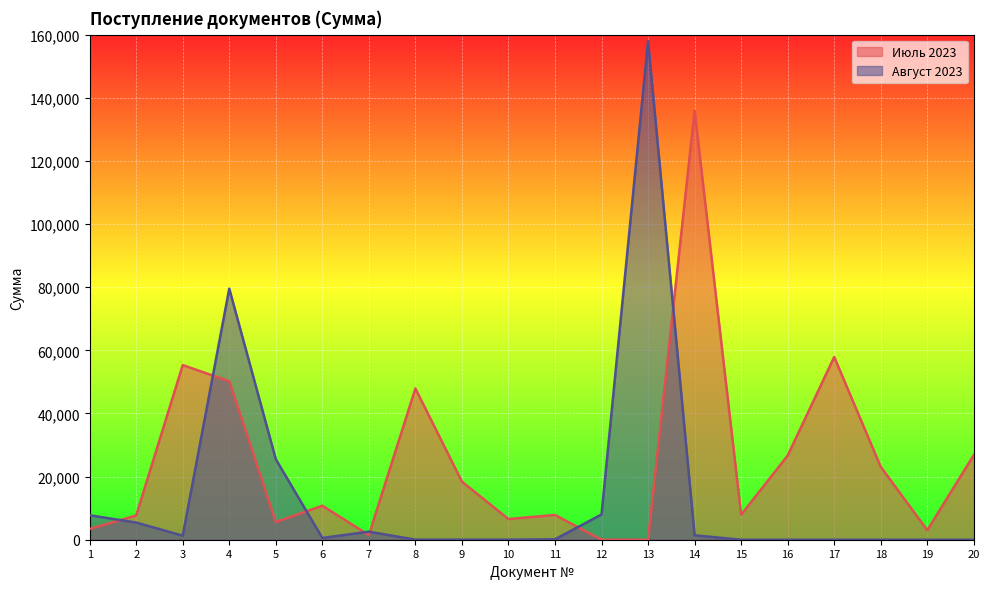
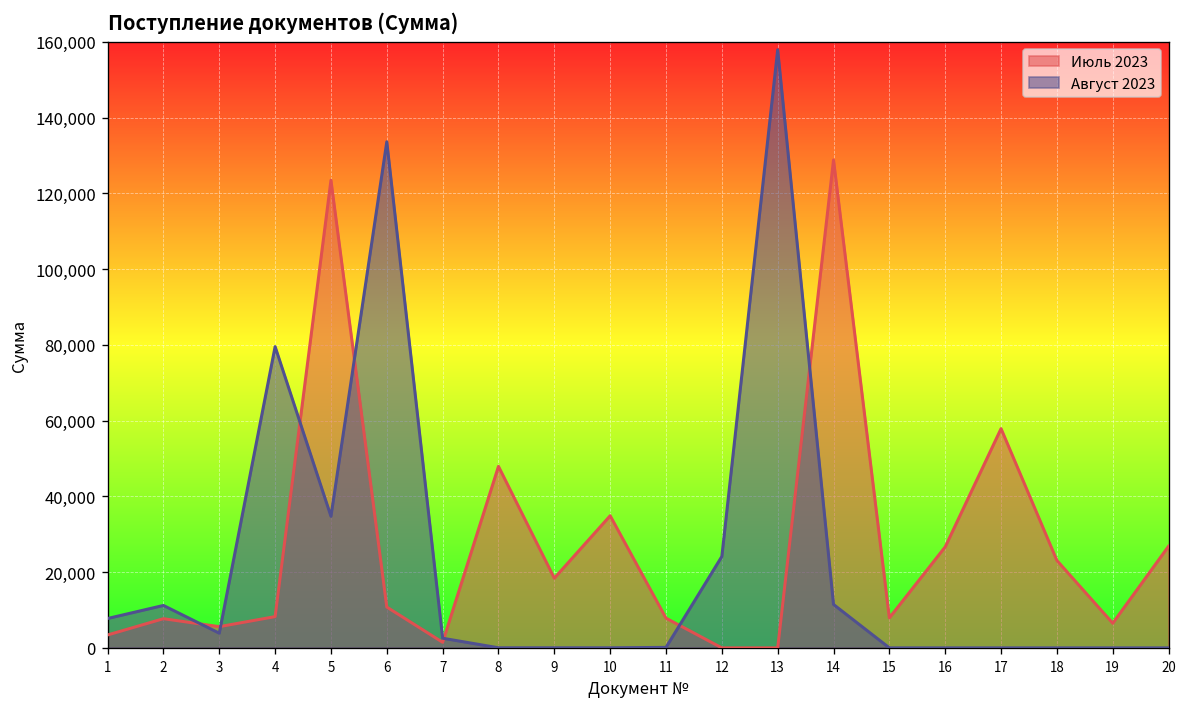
Август 2023, 2: 5,000 -> 11,000
Июль 2023, 3: 55,000 -> 6,000
Август 2023, 3: 1,000 -> 4,000
Июль 2023, 4: 50,000 -> 8,000
Июль 2023, 5: 6,000 -> 123,000
Август 2023, 5: 25,000 -> 35,000
Август 2023, 6: 1,000 -> 134,000
Июль 2023, 10: 7,000 -> 35,000
Август 2023, 12: 8,000 -> 24,000
Июль 2023, 14: 136,000 -> 129,000
Август 2023, 14: 1,000 -> 11,000
Июль 2023, 19: 3,000 -> 7,000
